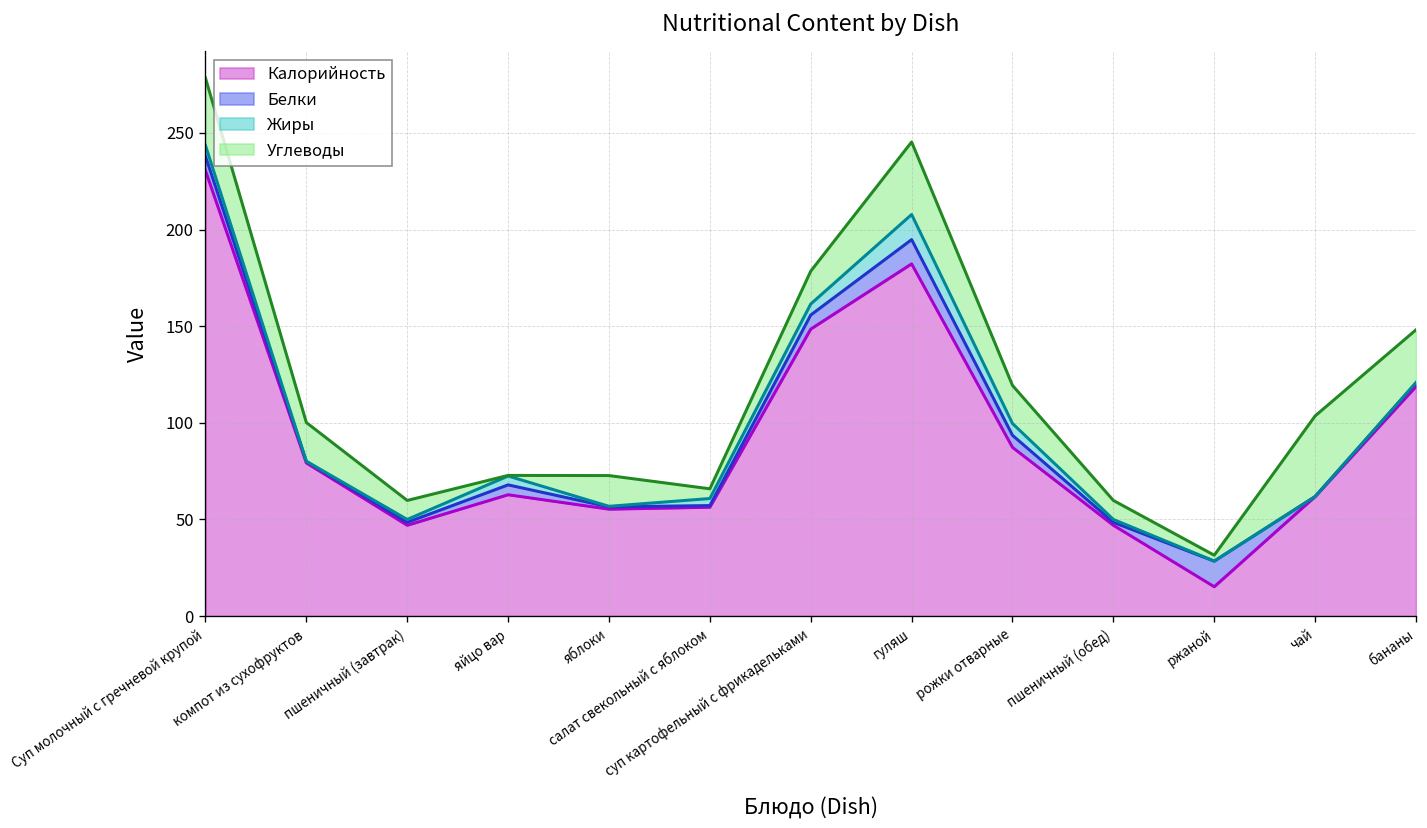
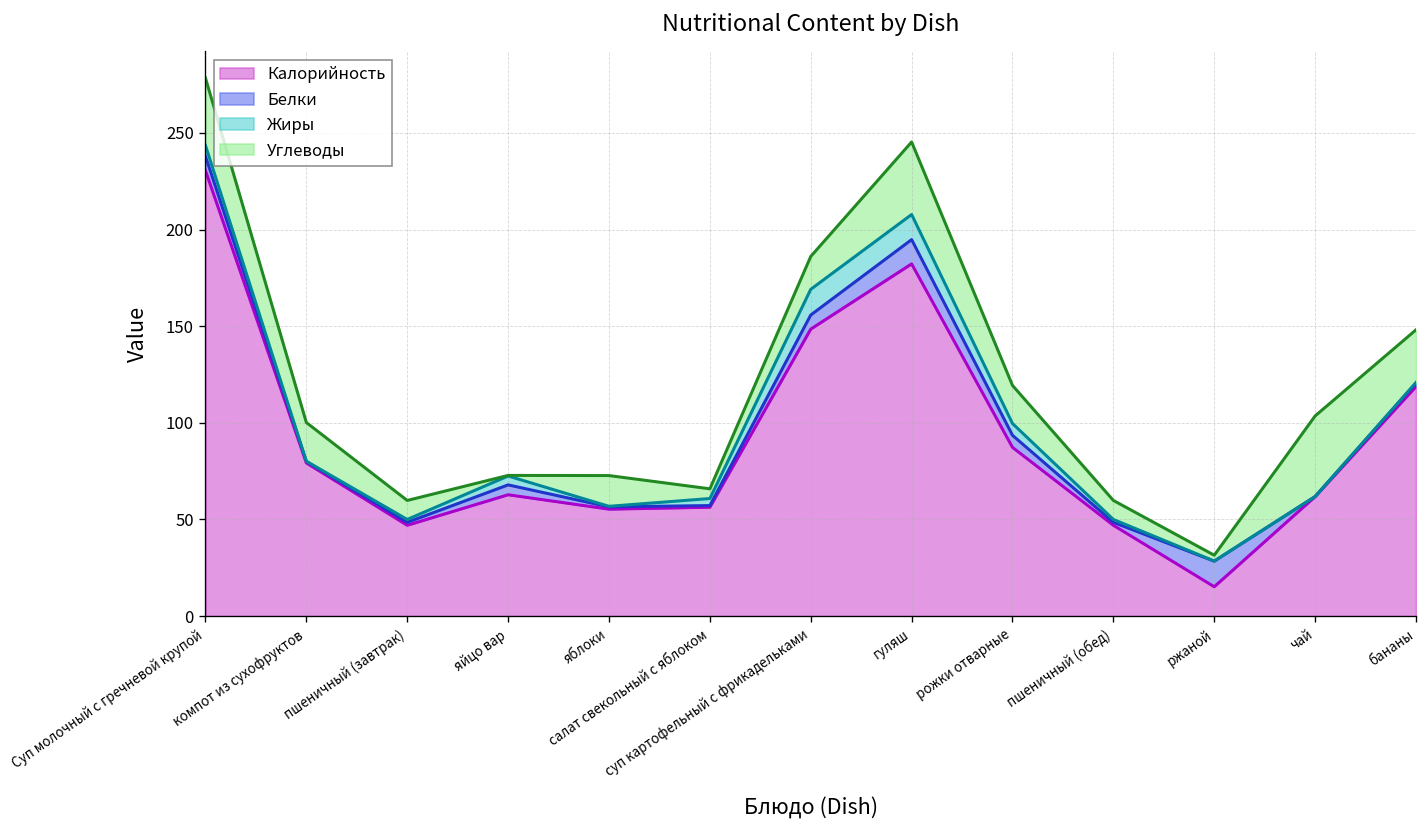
Жиры, суп картофельный с фрикадельками: 6 -> 13
